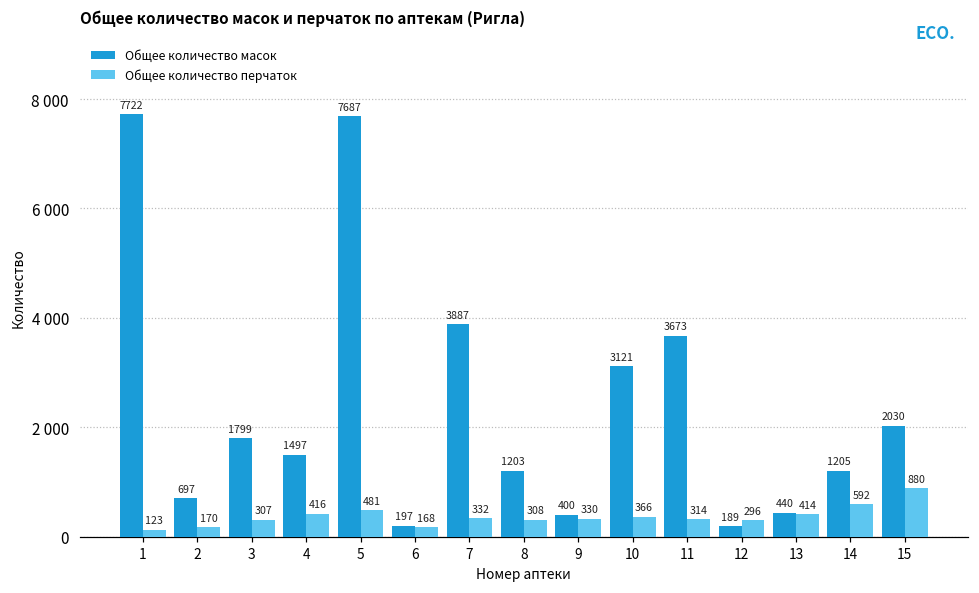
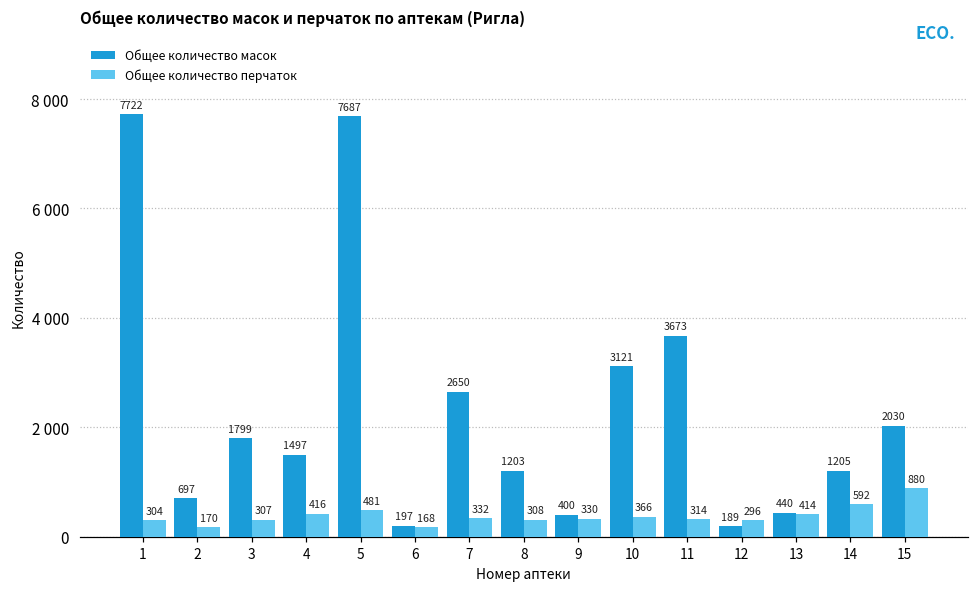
Общее количество перчаток, 1: 123 -> 304
Общее количество масок, 7: 3887 -> 2650
